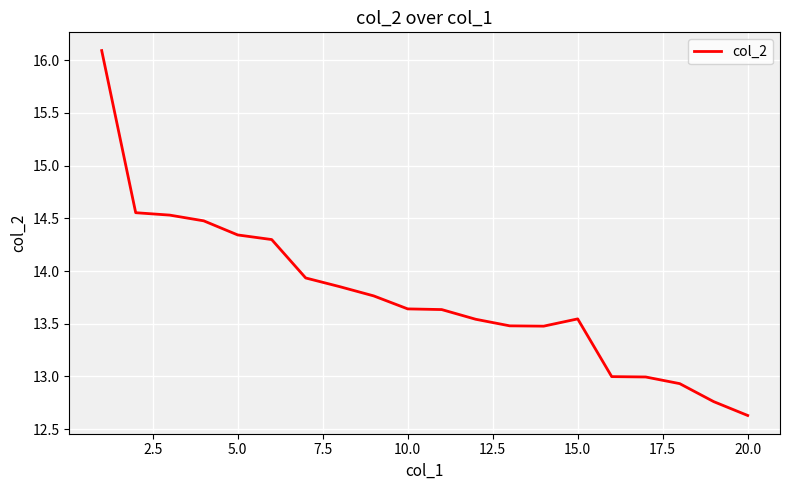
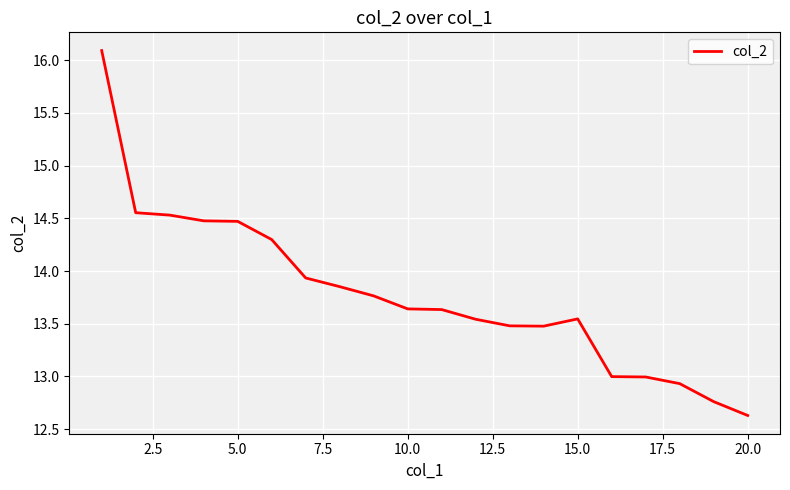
5.0: 14.34 -> 14.47
